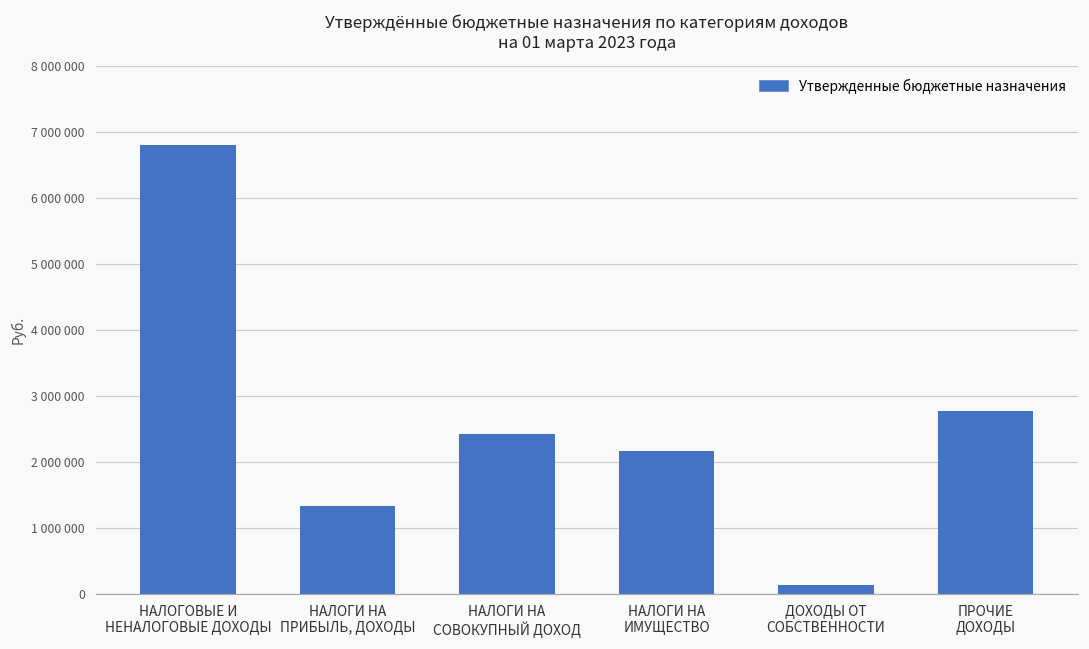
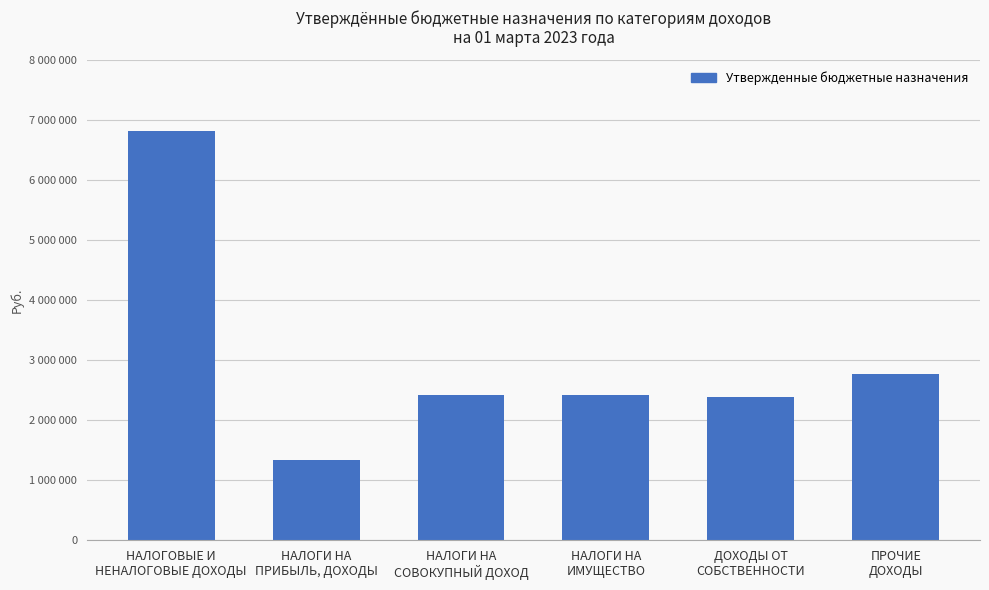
НАЛОГИ НА ИМУЩЕСТВО: 2200000 -> 2400000
ДОХОДЫ ОТ СОБСТВЕННОСТИ: 100000 -> 2400000
